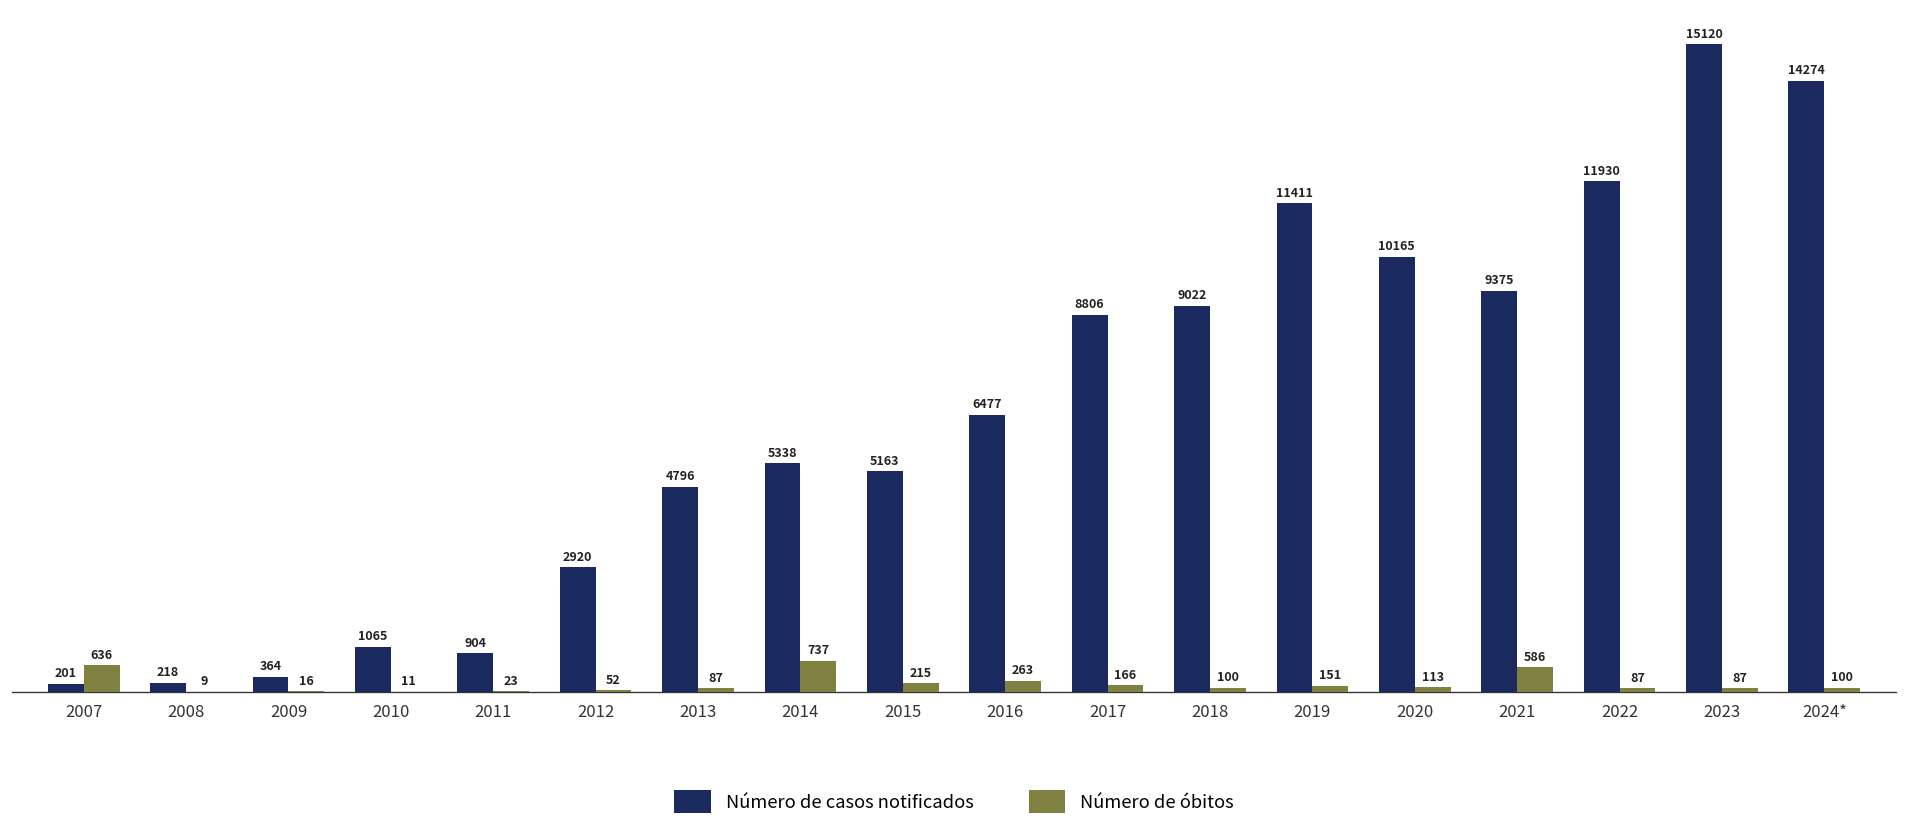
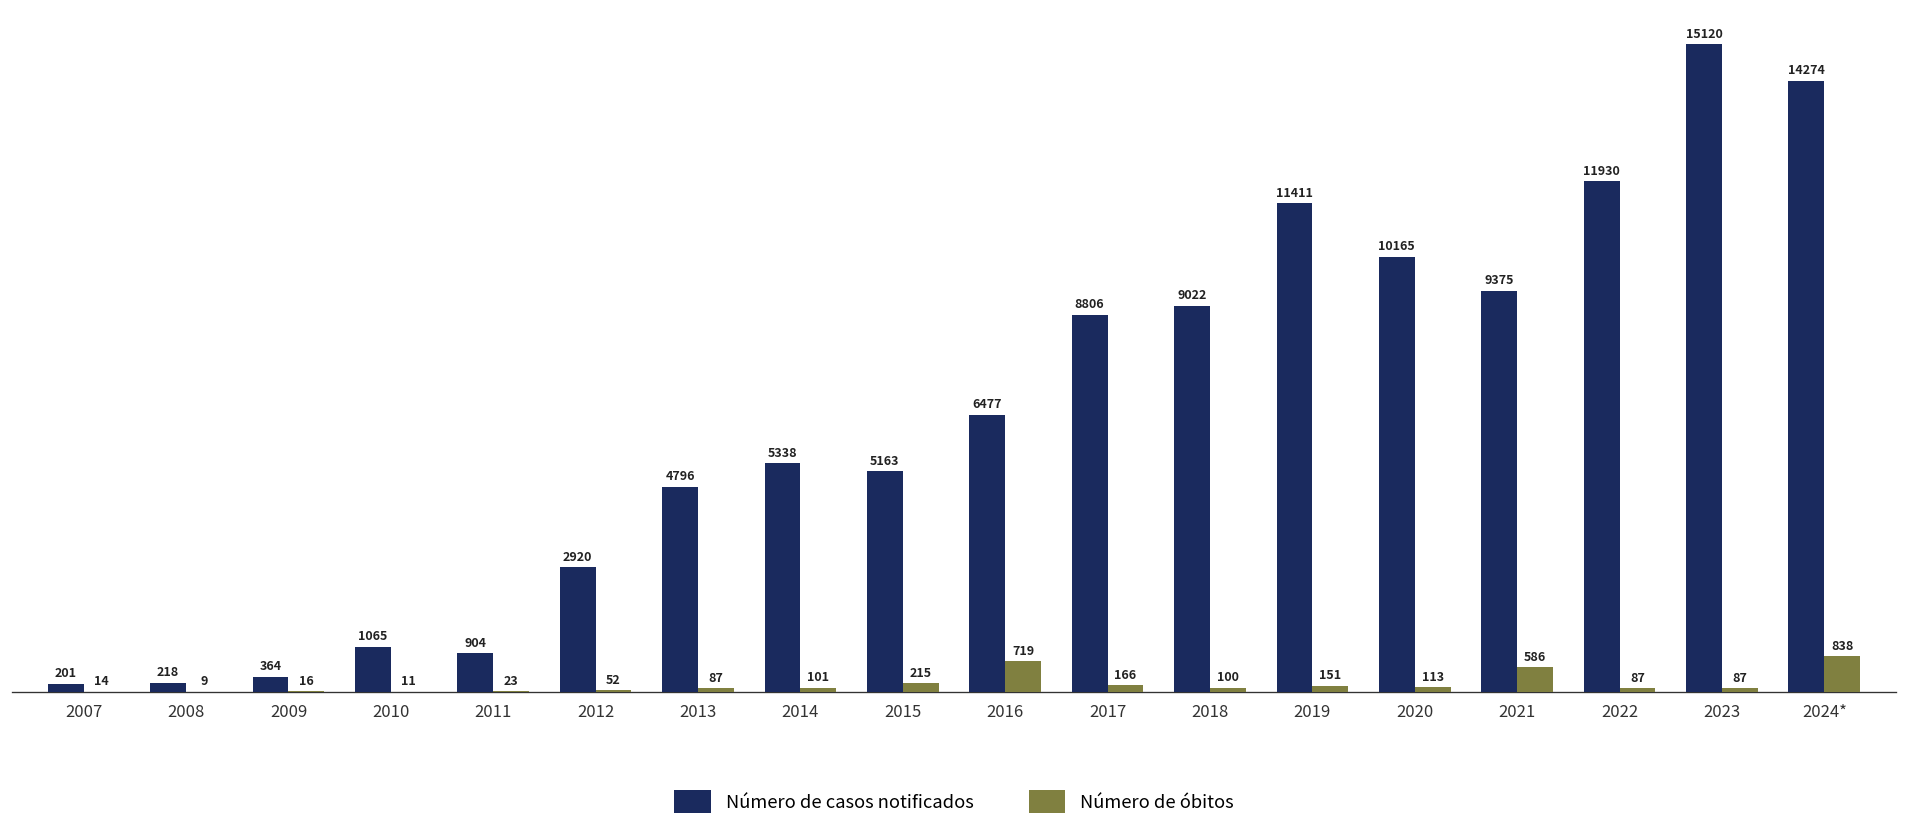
Número de óbitos, 2007: 636 -> 14
Número de óbitos, 2014: 737 -> 101
Número de óbitos, 2016: 263 -> 719
Número de óbitos, 2024*: 100 -> 838
